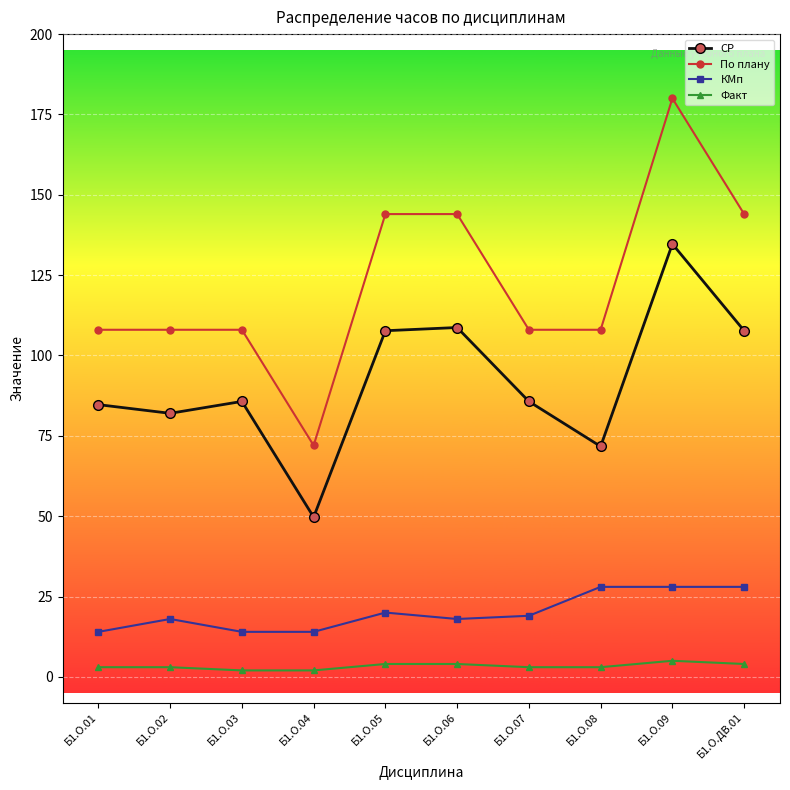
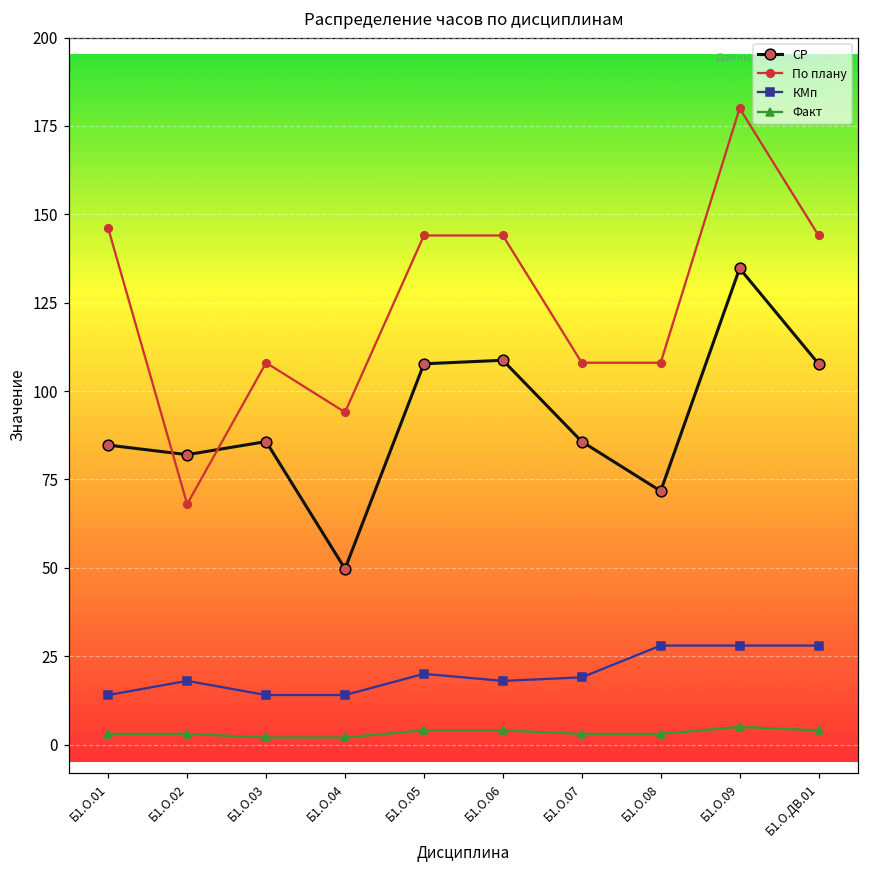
По плану, Б1.О.01: 108 -> 146
По плану, Б1.О.02: 108 -> 68
По плану, Б1.О.04: 72 -> 94
